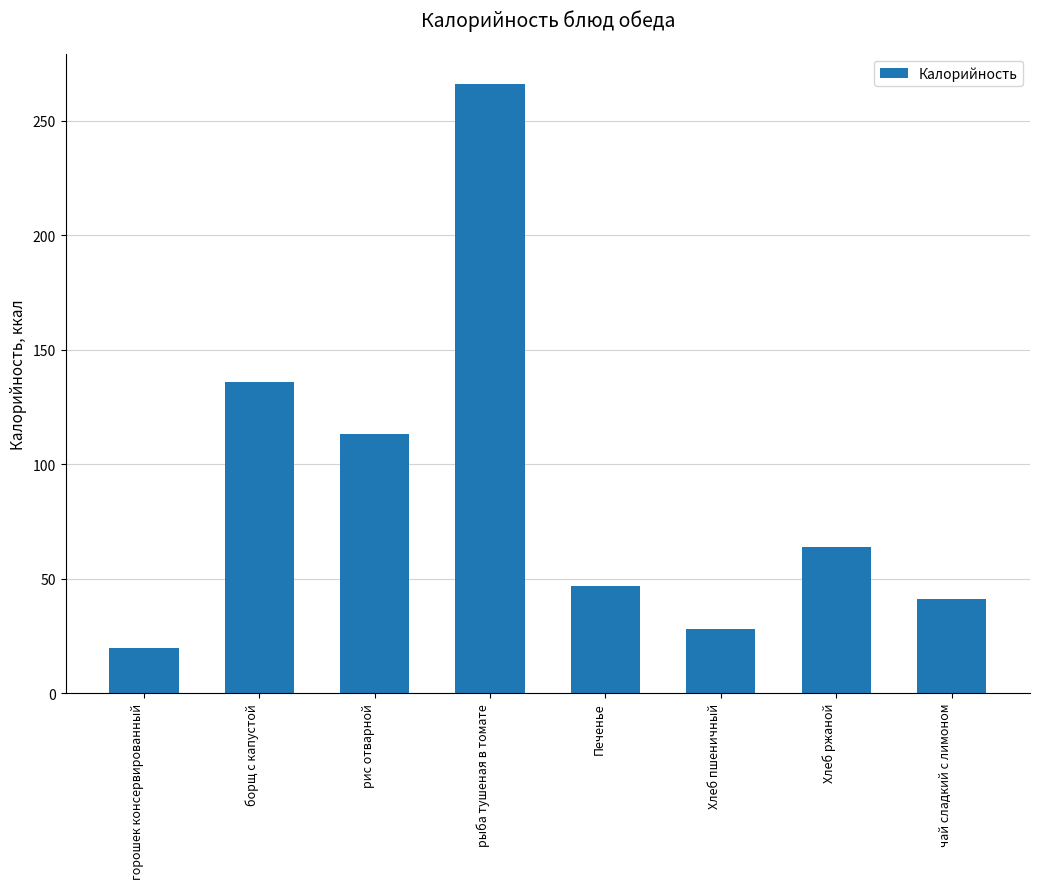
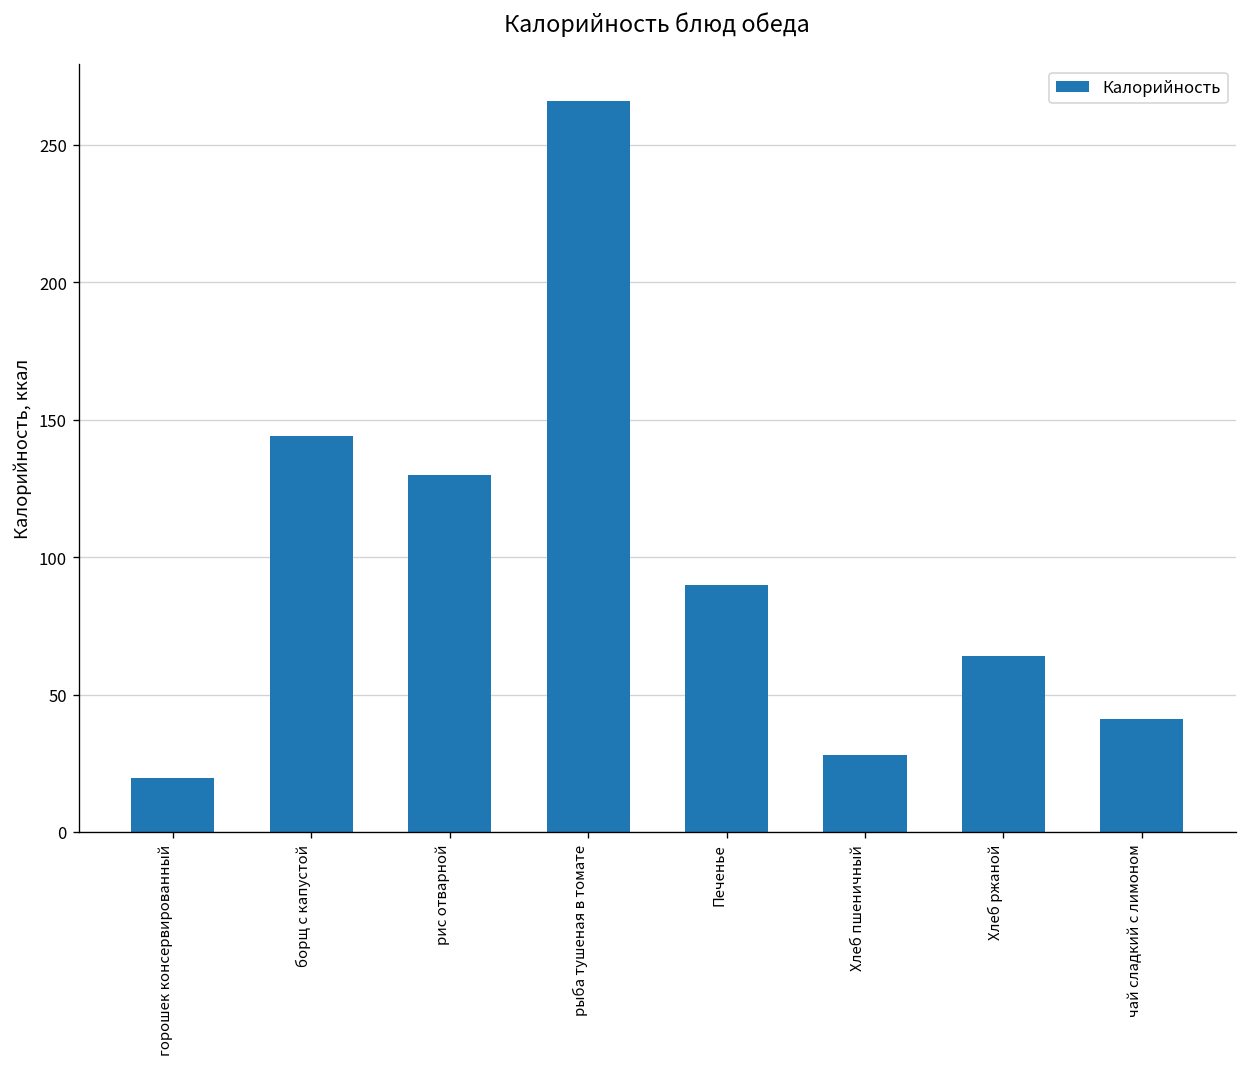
борщ с капустой: 136 -> 144
рис отварной: 113 -> 130
Печенье: 47 -> 90
